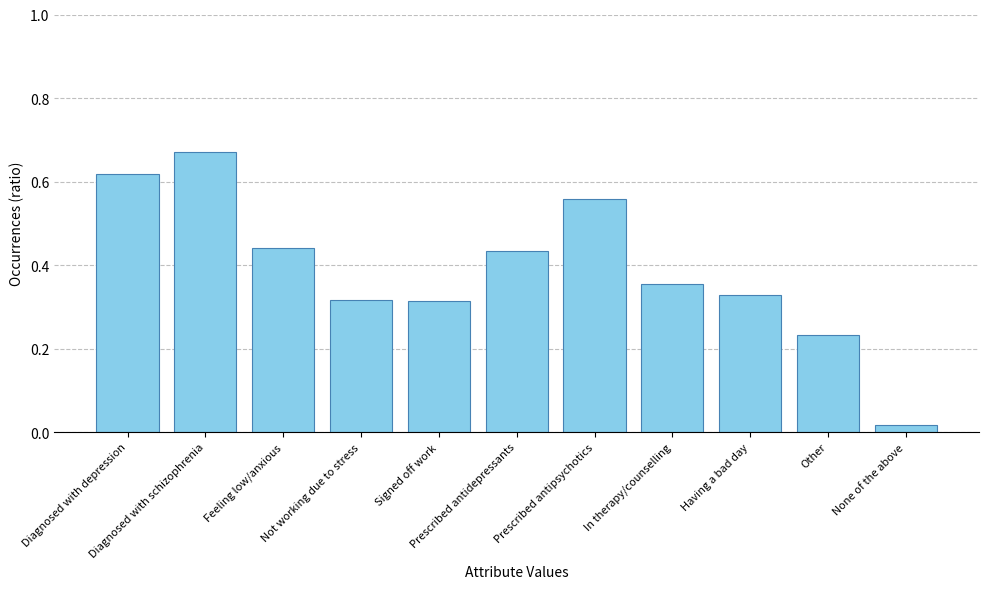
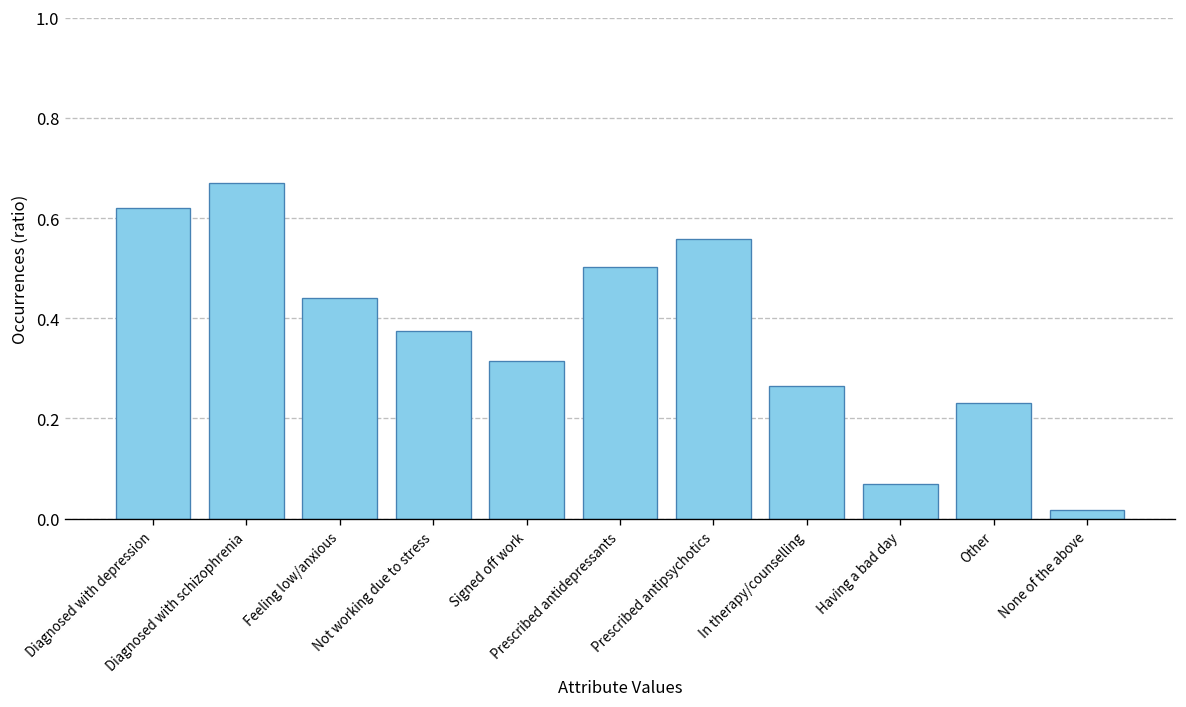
Not working due to stress: 0.32 -> 0.37
Prescribed antidepressants: 0.43 -> 0.50
In therapy/counselling: 0.35 -> 0.26
Having a bad day: 0.33 -> 0.07
